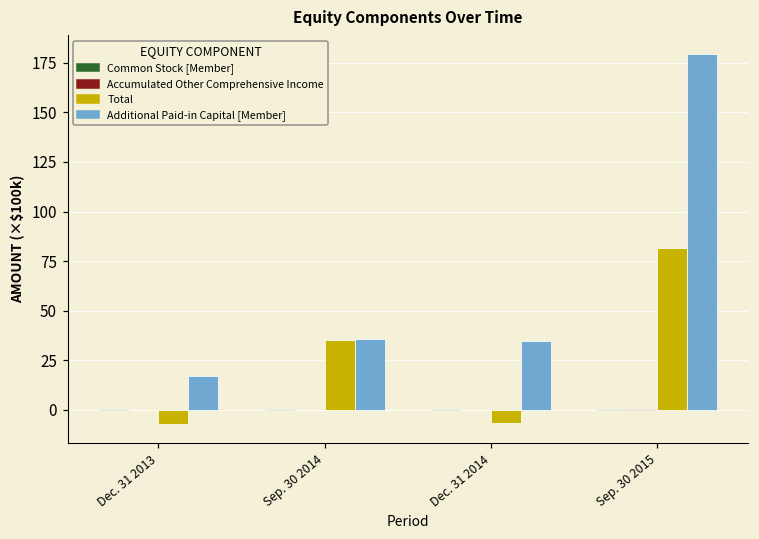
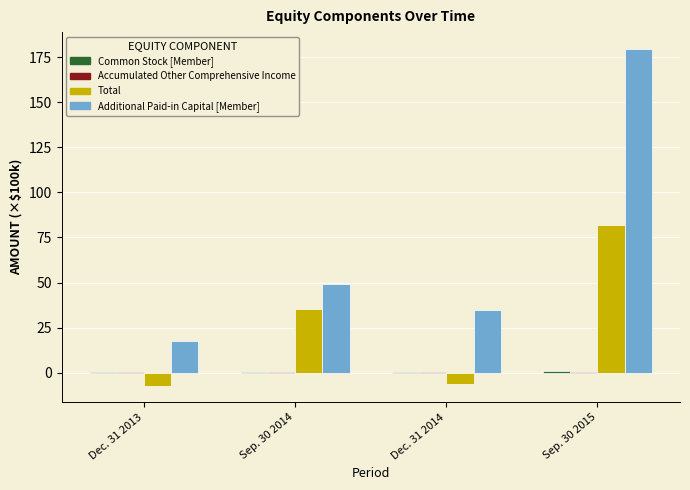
Additional Paid-in Capital [Member], Sep. 30 2014: 36 -> 49
